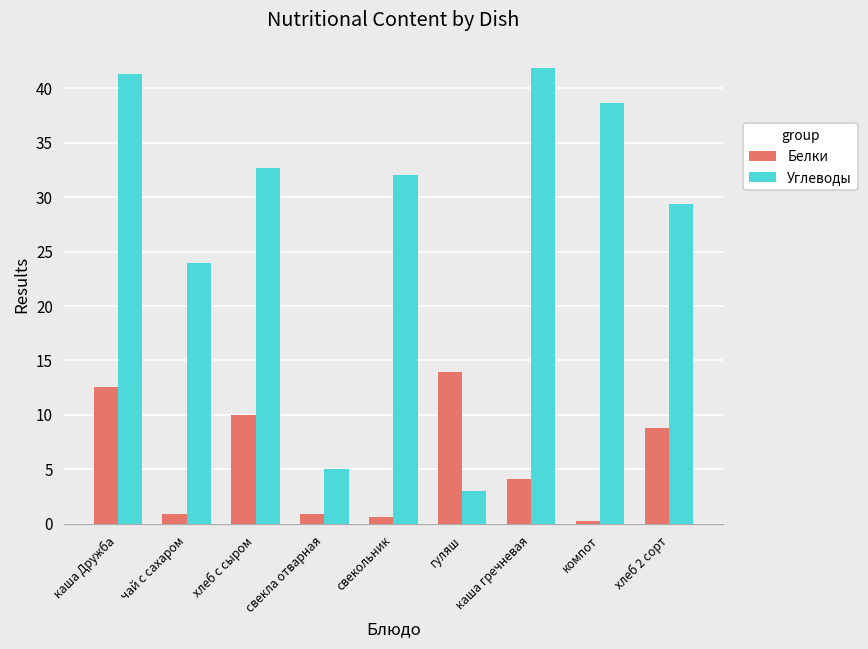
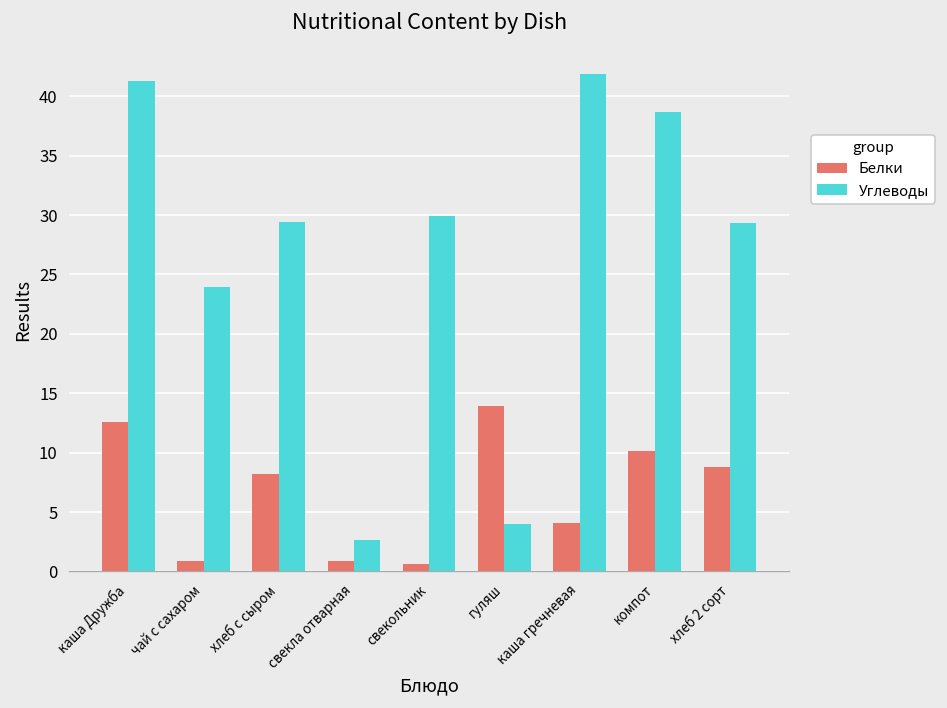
Белки, хлеб с сыром: 10 -> 8
Углеводы, хлеб с сыром: 33 -> 29
Углеводы, свекла отварная: 5 -> 3
Углеводы, свекольник: 32 -> 30
Углеводы, гуляш: 3 -> 4
Белки, компот: 0 -> 10
